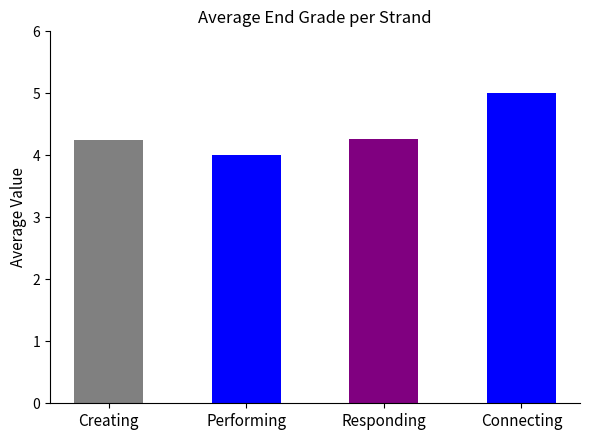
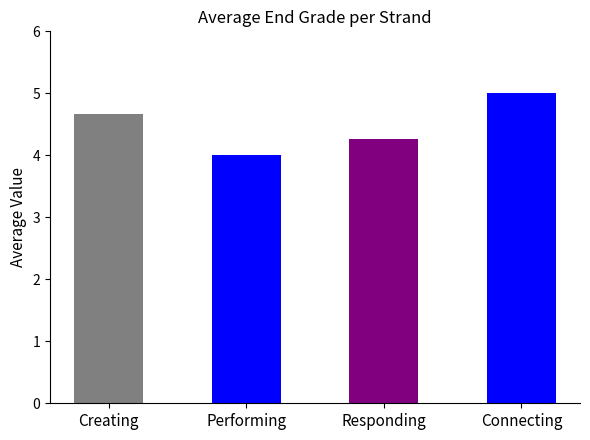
Creating: 4.2 -> 4.7
